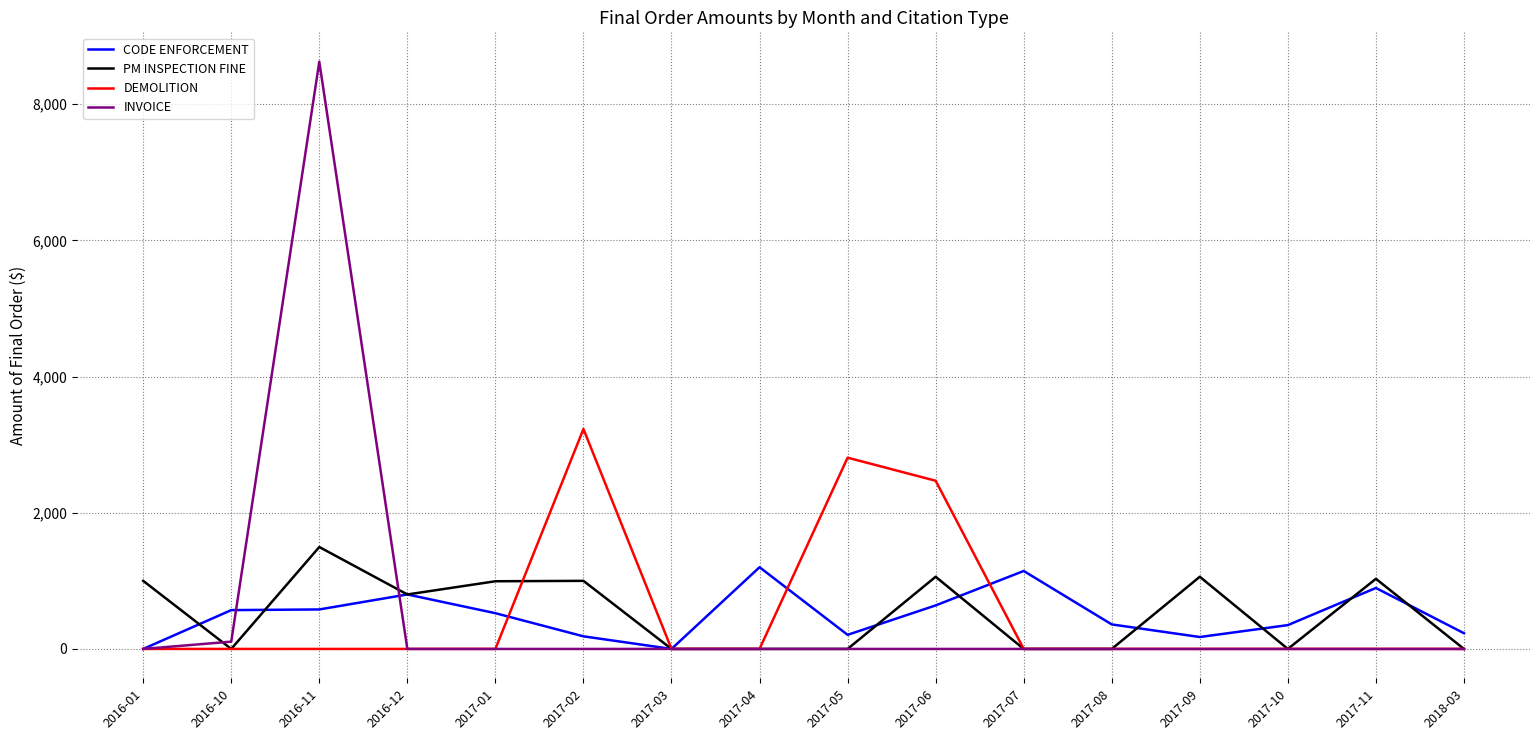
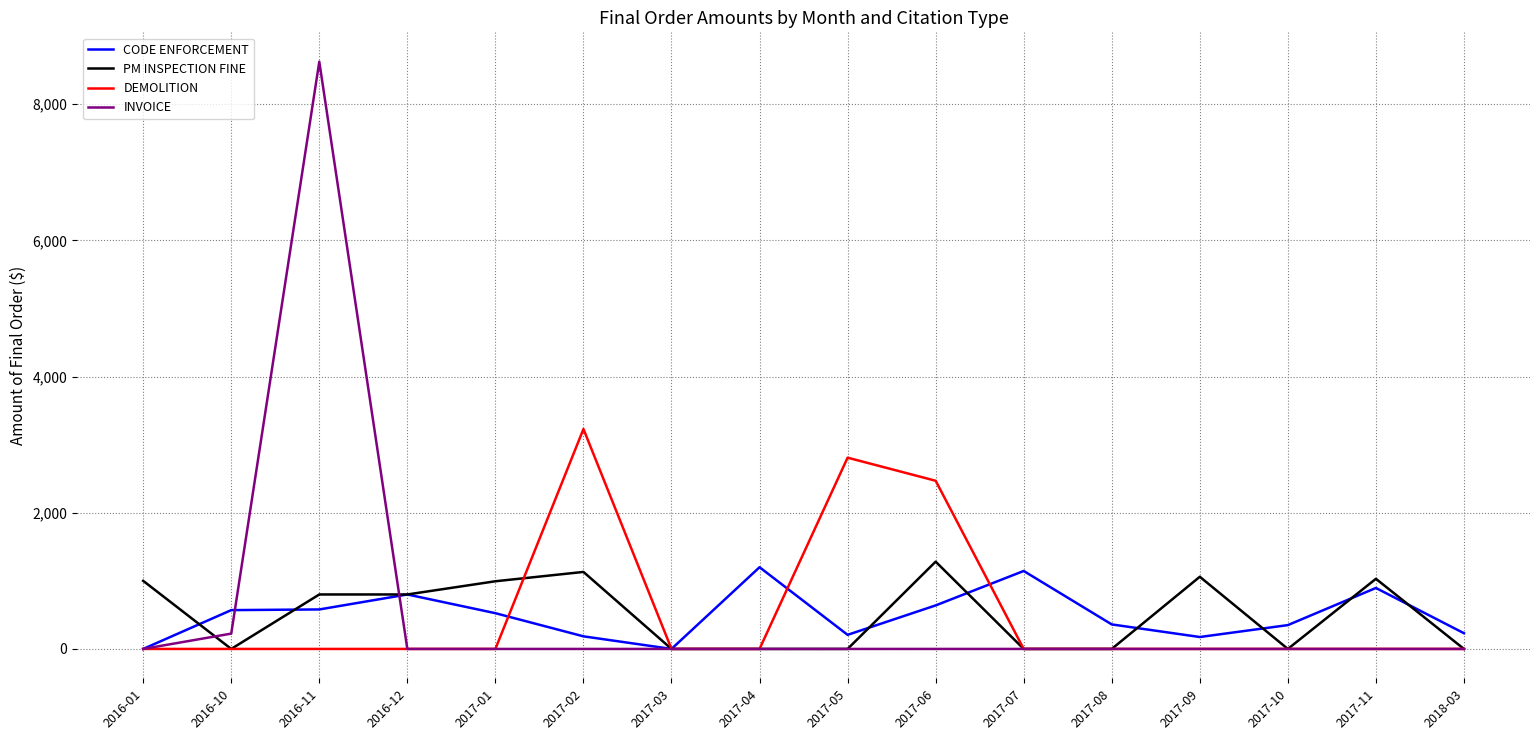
INVOICE, 2016-10: 100 -> 200
PM INSPECTION FINE, 2016-11: 1,500 -> 800
PM INSPECTION FINE, 2017-02: 1,000 -> 1,100
PM INSPECTION FINE, 2017-06: 1,100 -> 1,300
